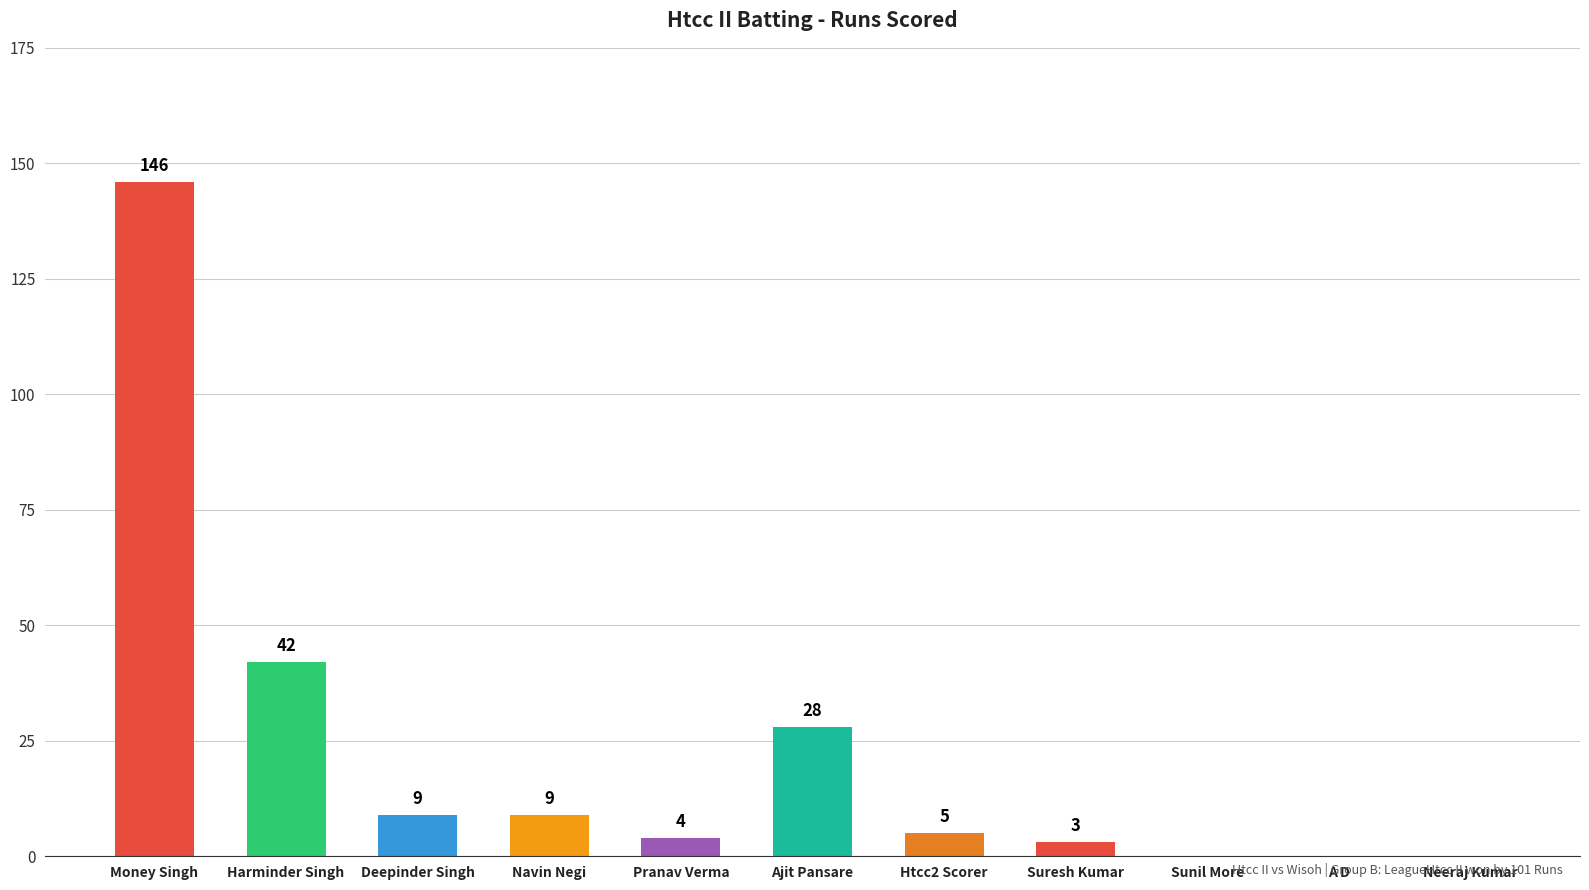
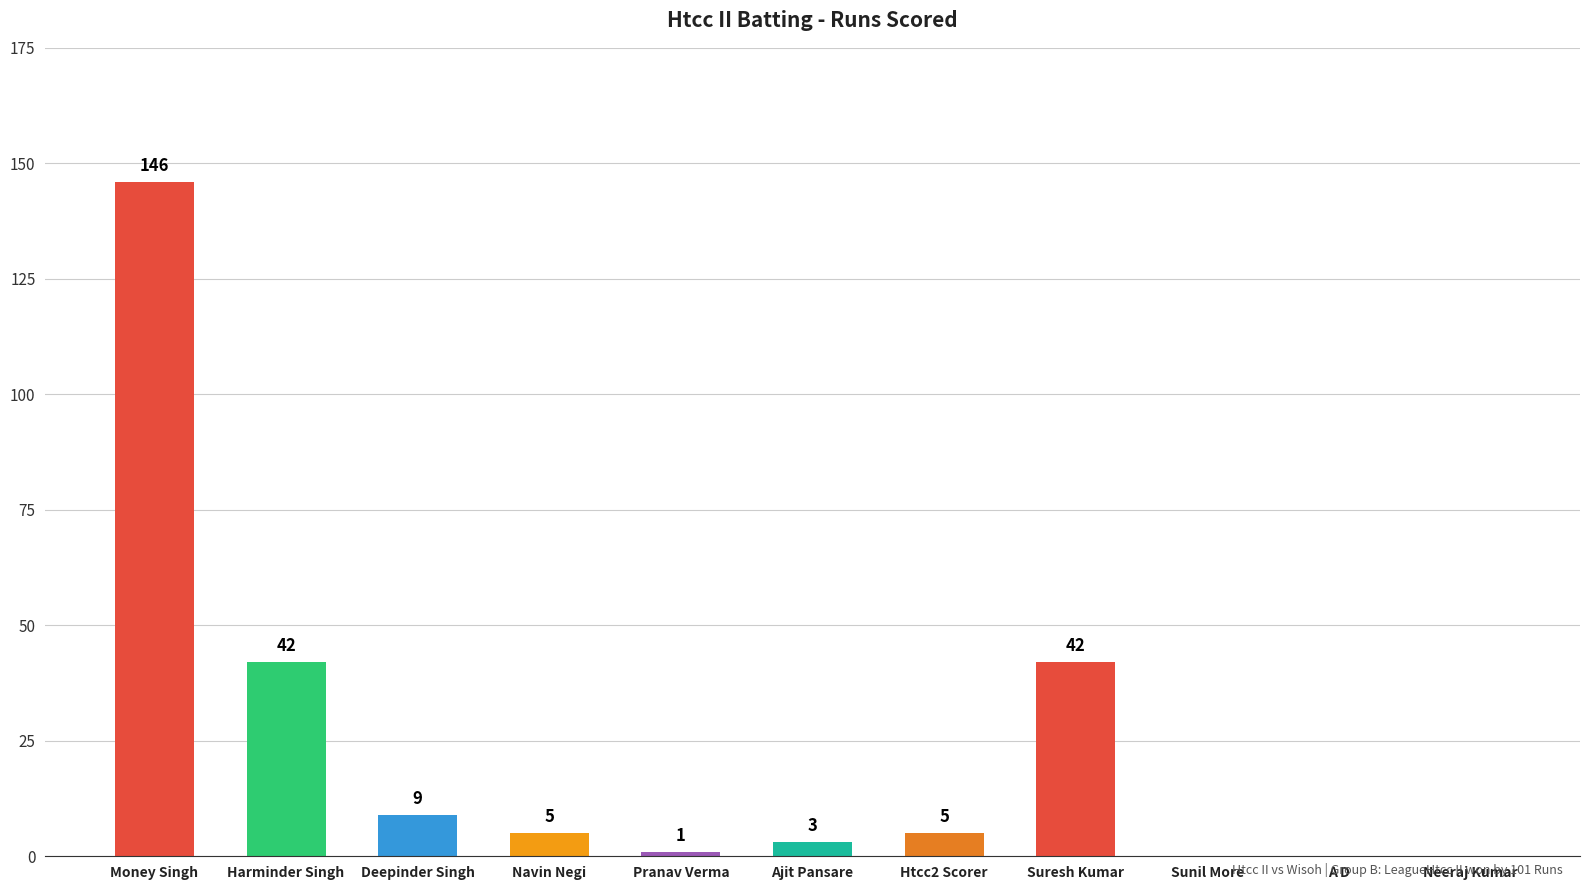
Navin Negi: 9 -> 5
Pranav Verma: 4 -> 1
Ajit Pansare: 28 -> 3
Suresh Kumar: 3 -> 42
